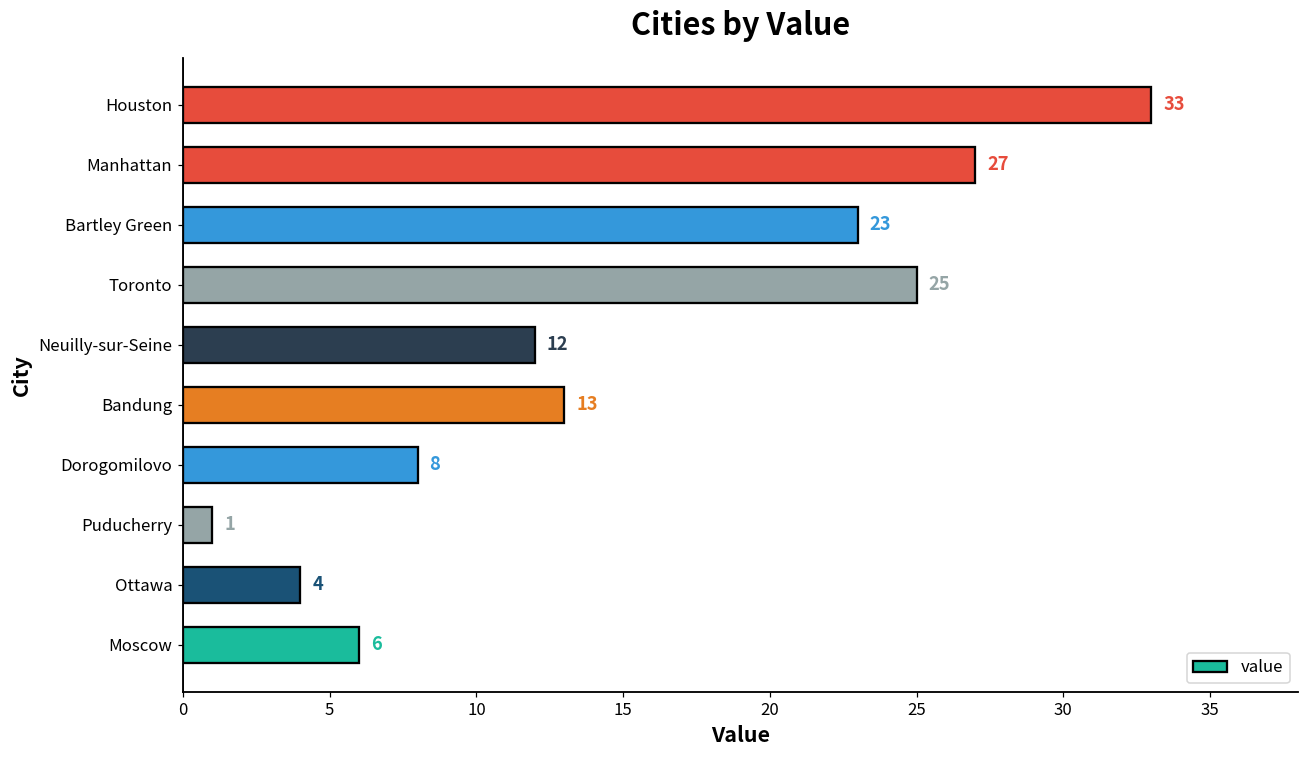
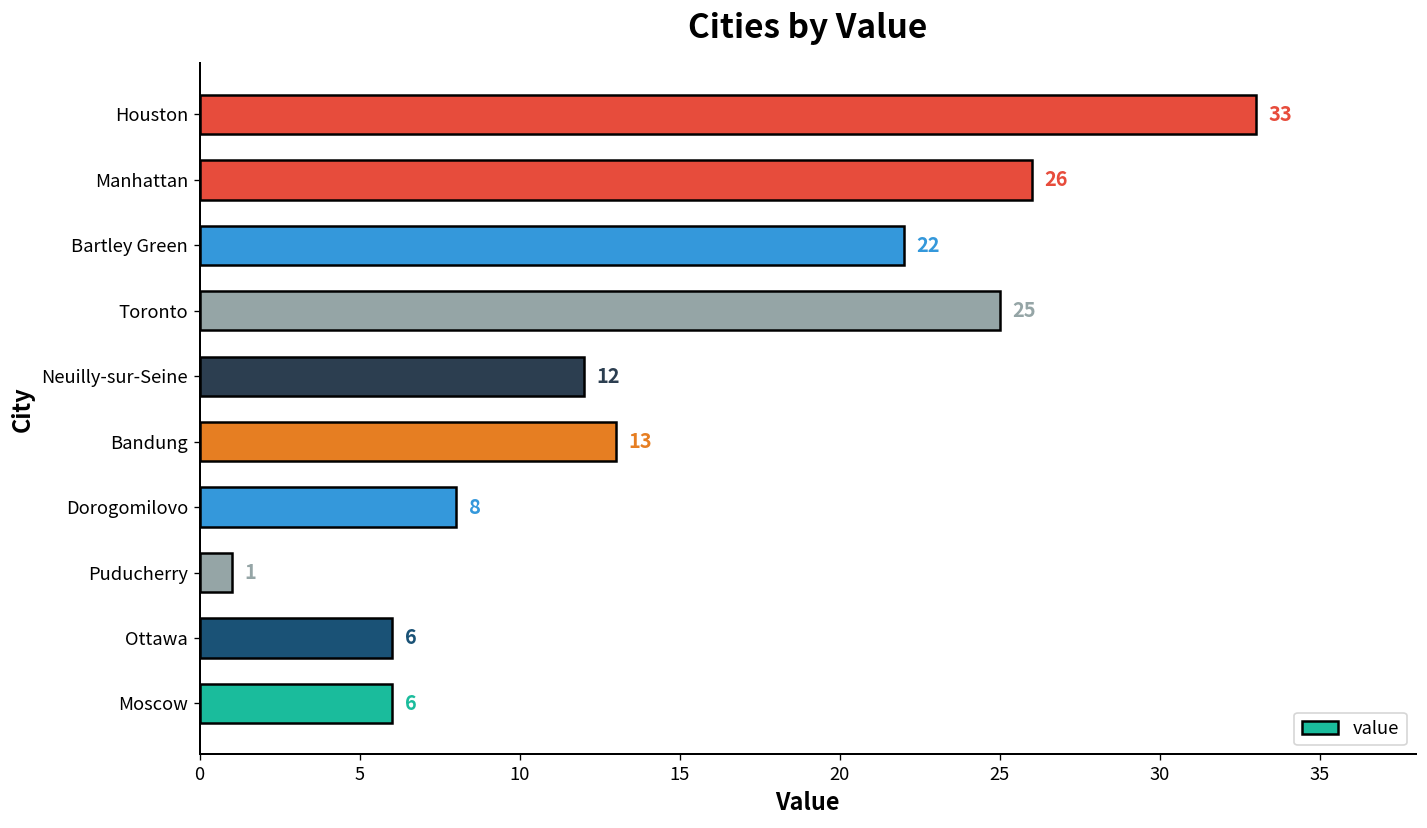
Manhattan: 27 -> 26
Bartley Green: 23 -> 22
Ottawa: 4 -> 6
